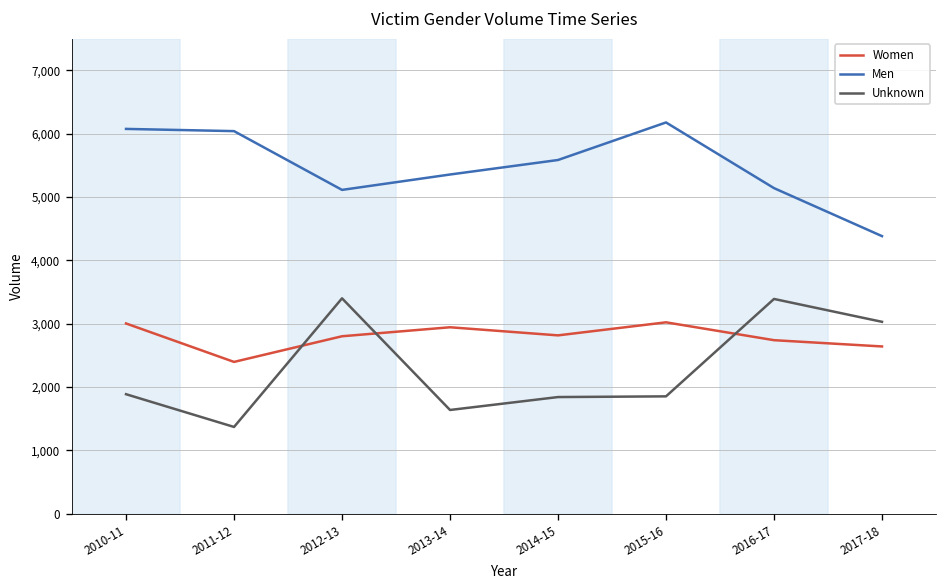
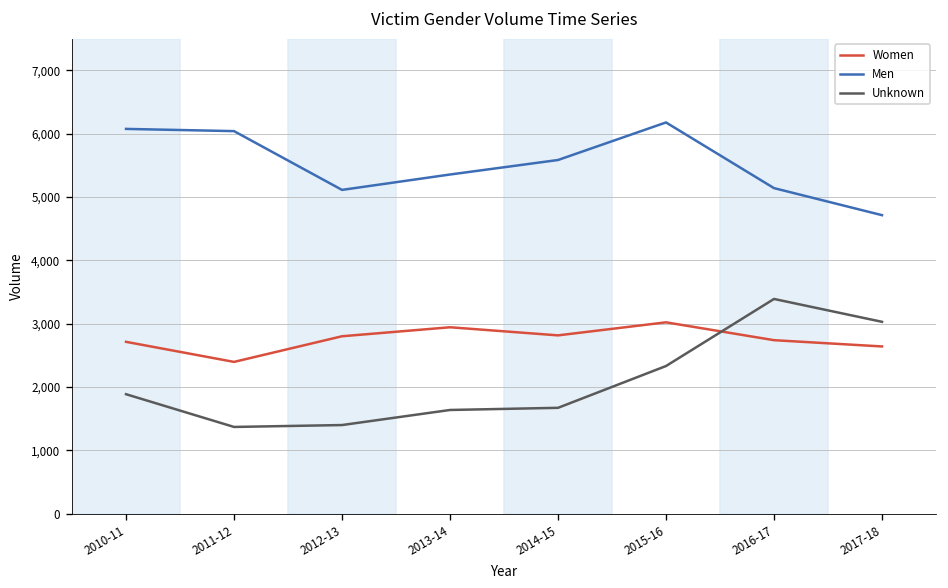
Women, 2010-11: 3,000 -> 2,700
Unknown, 2012-13: 3,400 -> 1,400
Unknown, 2014-15: 1,800 -> 1,700
Unknown, 2015-16: 1,900 -> 2,300
Men, 2017-18: 4,400 -> 4,700
